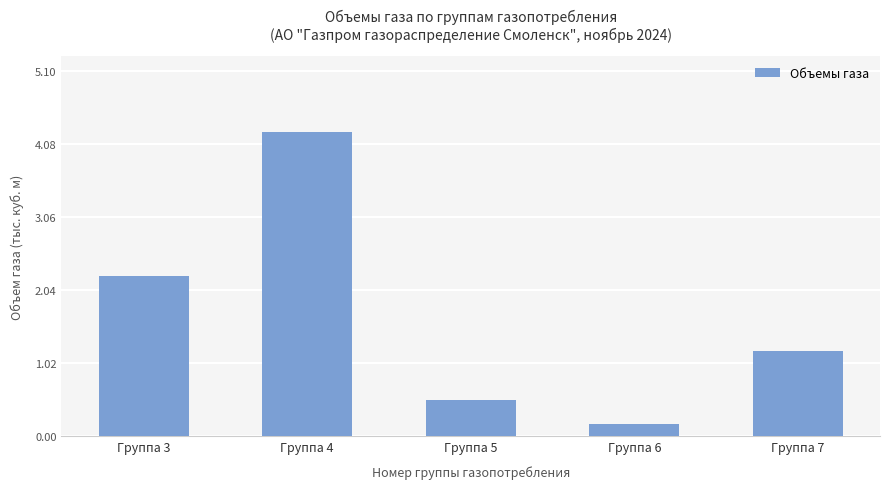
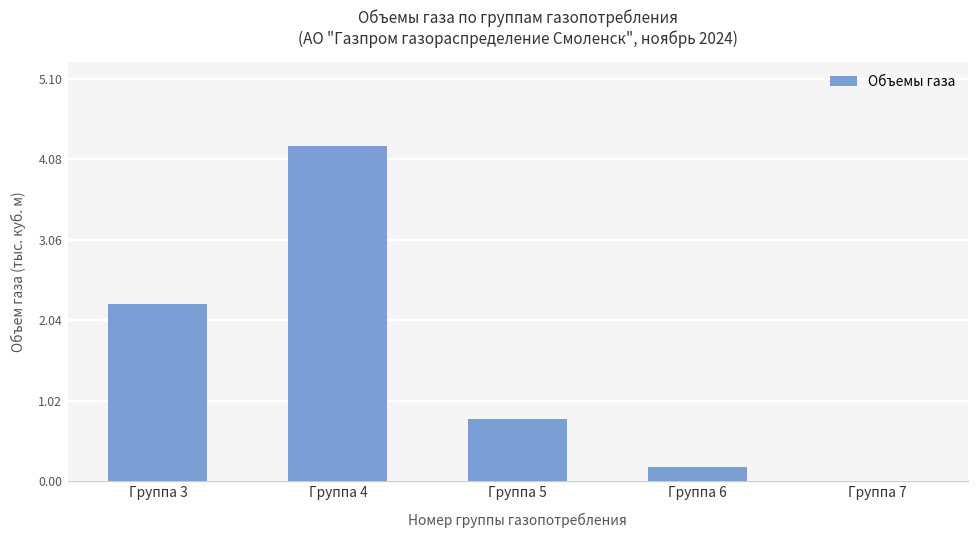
Группа 5: 0.5 -> 0.8
Группа 7: 1.2 -> 0.0
